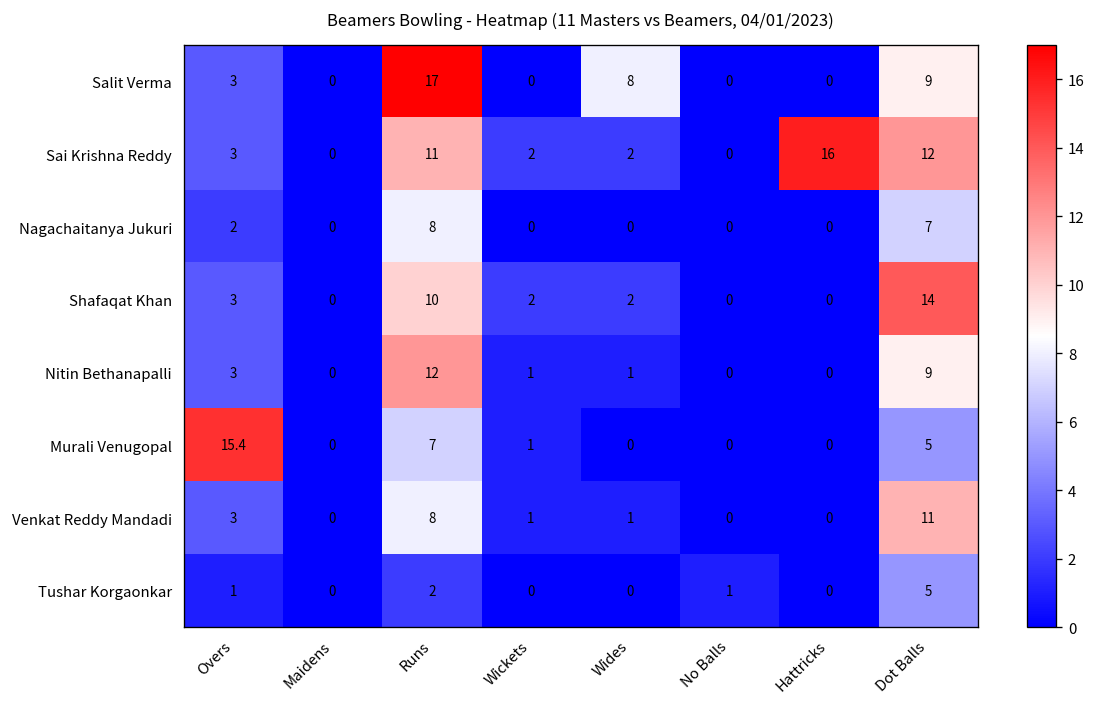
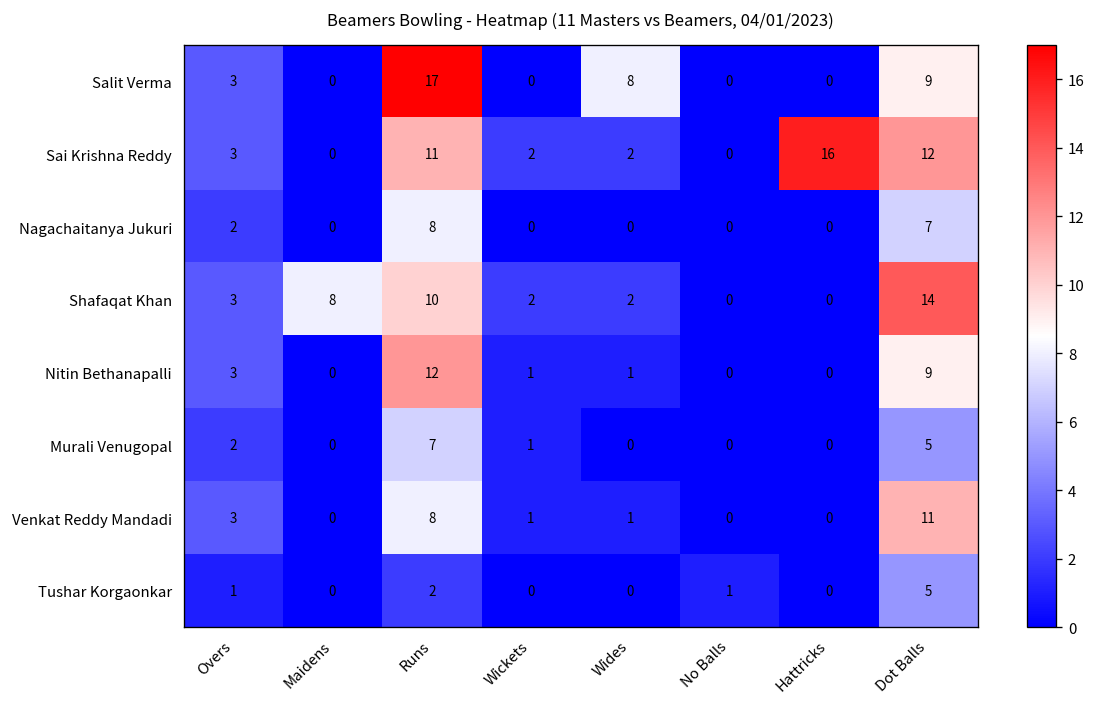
Shafaqat Khan, Maidens: 0 -> 8
Murali Venugopal, Overs: 15.4 -> 2
